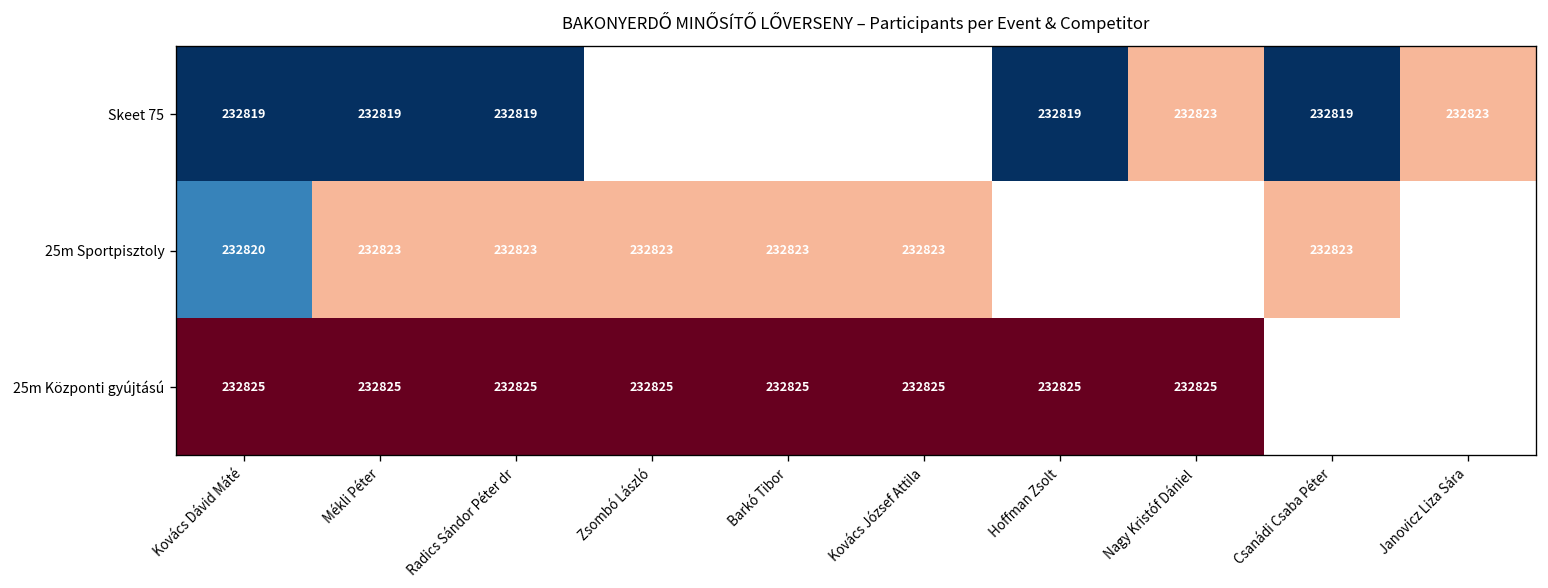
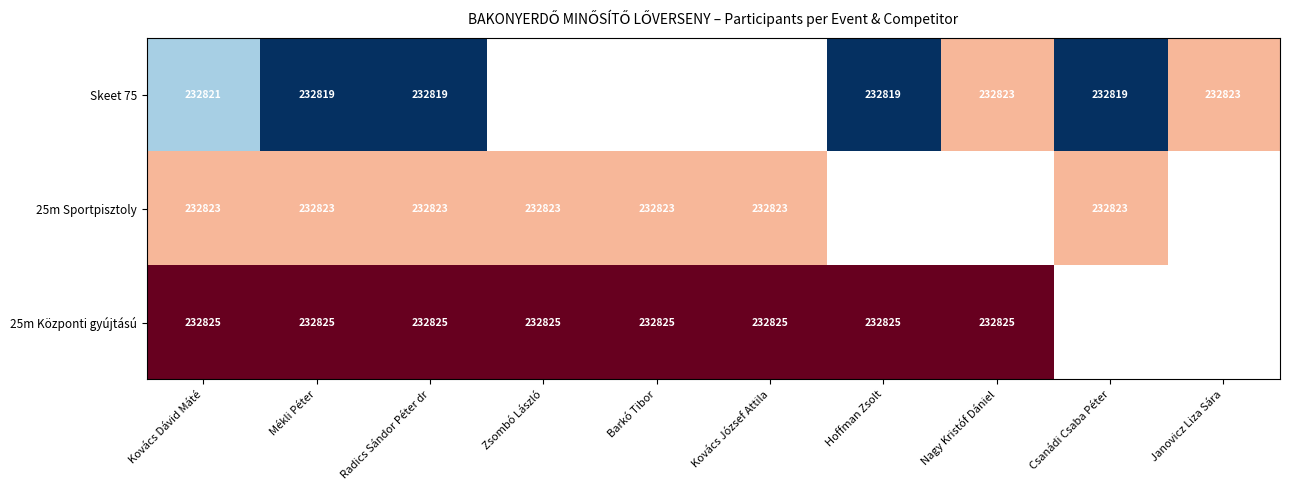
Skeet 75, Kovács Dávid Máté: 232819 -> 232821
25m Sportpisztoly, Kovács Dávid Máté: 232820 -> 232823
